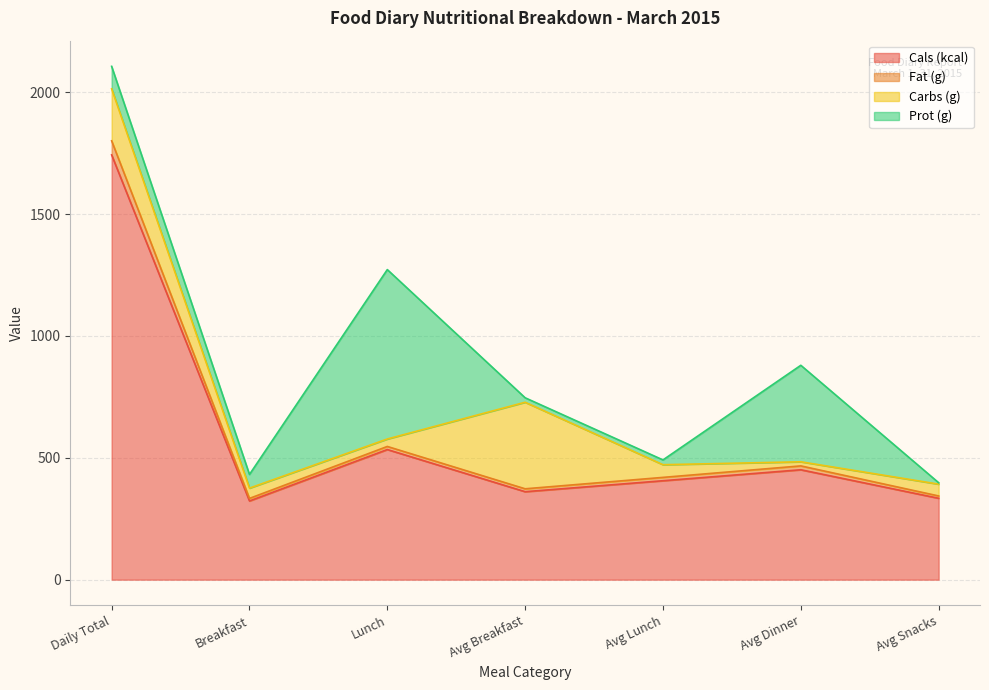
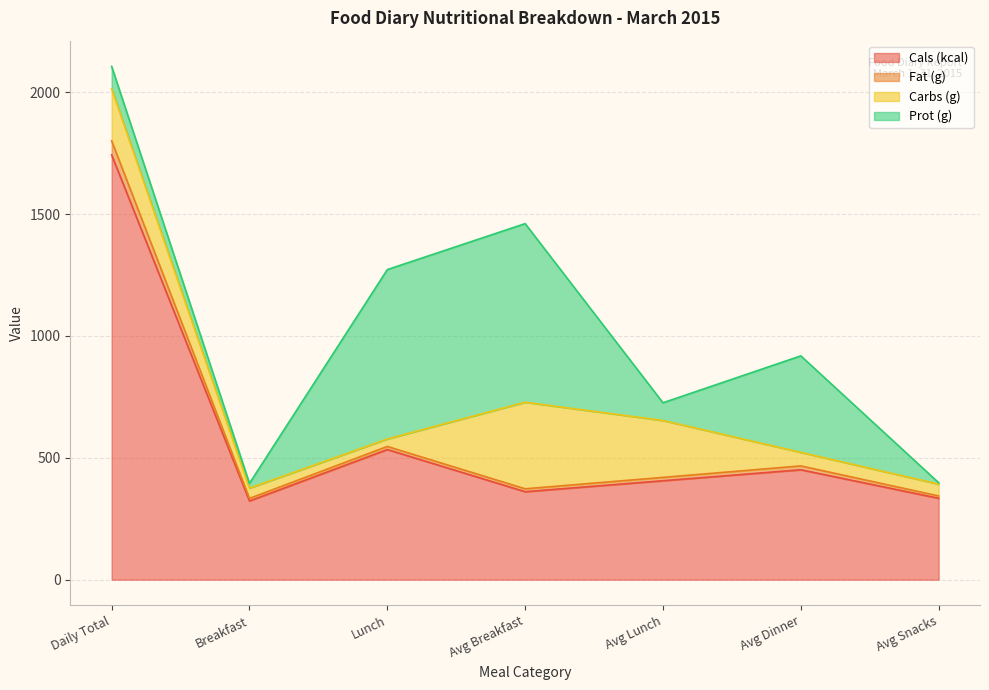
Prot (g), Breakfast: 60 -> 20
Prot (g), Avg Breakfast: 20 -> 730
Carbs (g), Avg Lunch: 50 -> 230
Prot (g), Avg Lunch: 20 -> 70
Carbs (g), Avg Dinner: 20 -> 60
